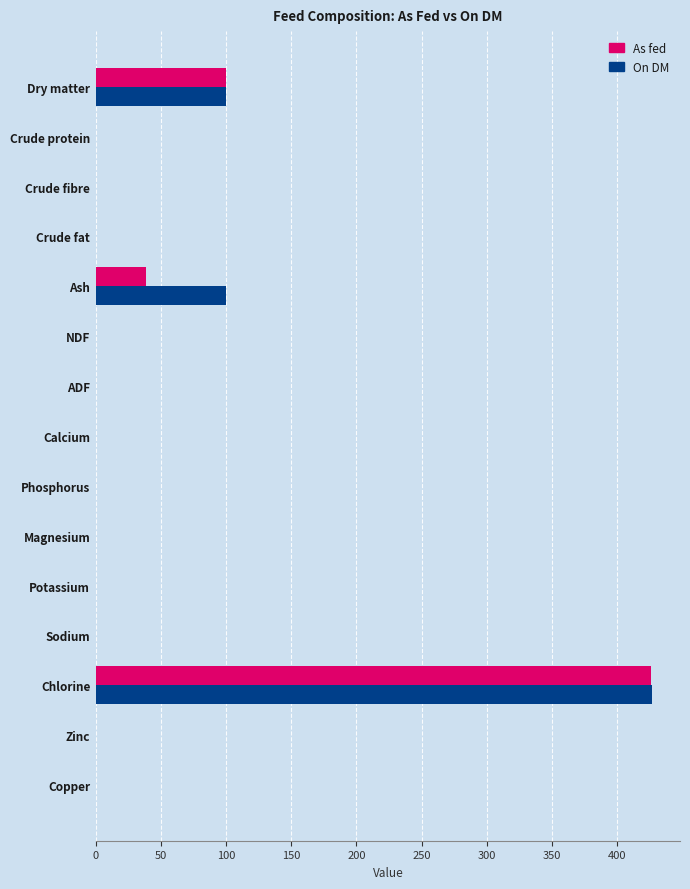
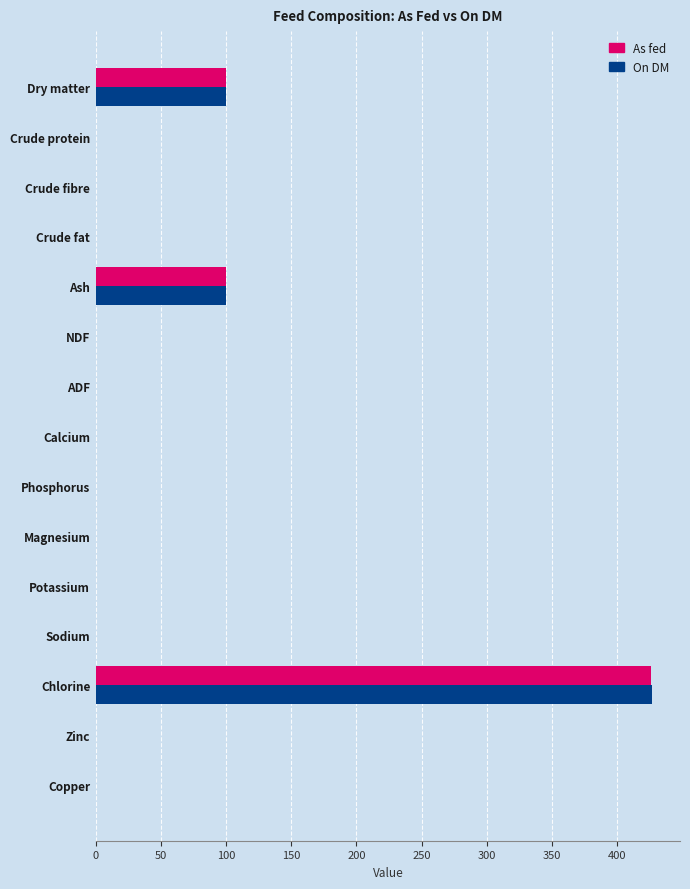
As fed, Ash: 38 -> 100
